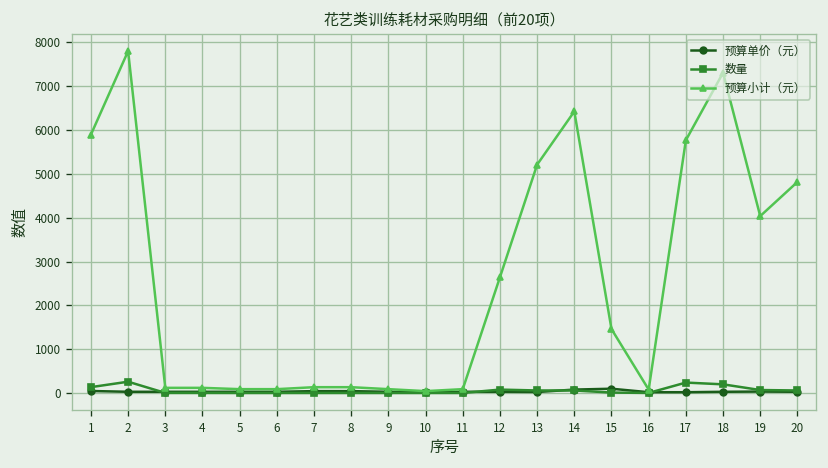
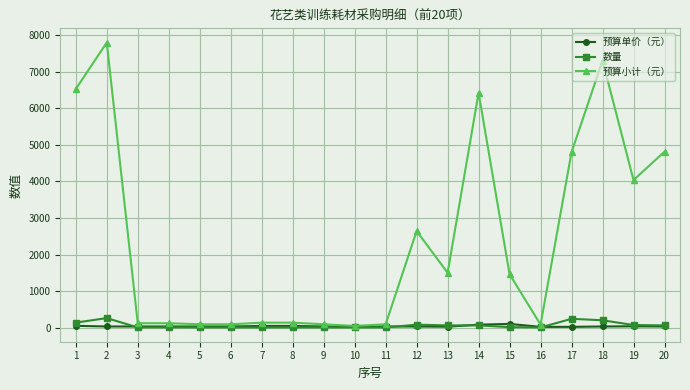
预算小计（元）, 1: 5900 -> 6500
预算小计（元）, 13: 5200 -> 1500
预算小计（元）, 17: 5800 -> 4800
